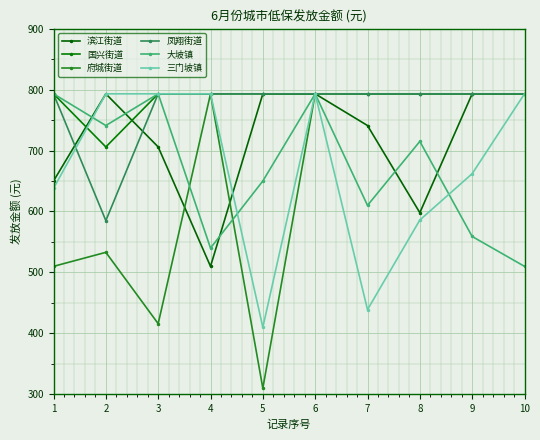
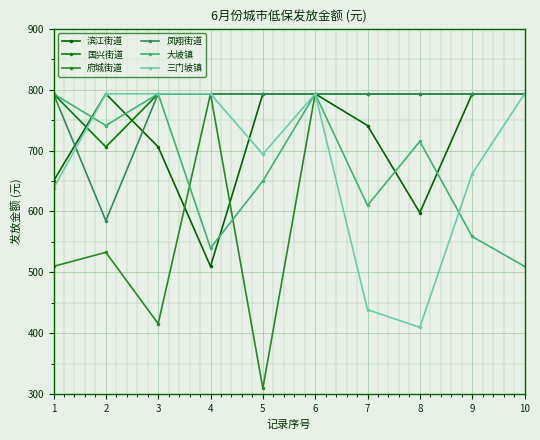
三门坡镇, 5: 410 -> 690
三门坡镇, 8: 590 -> 410
